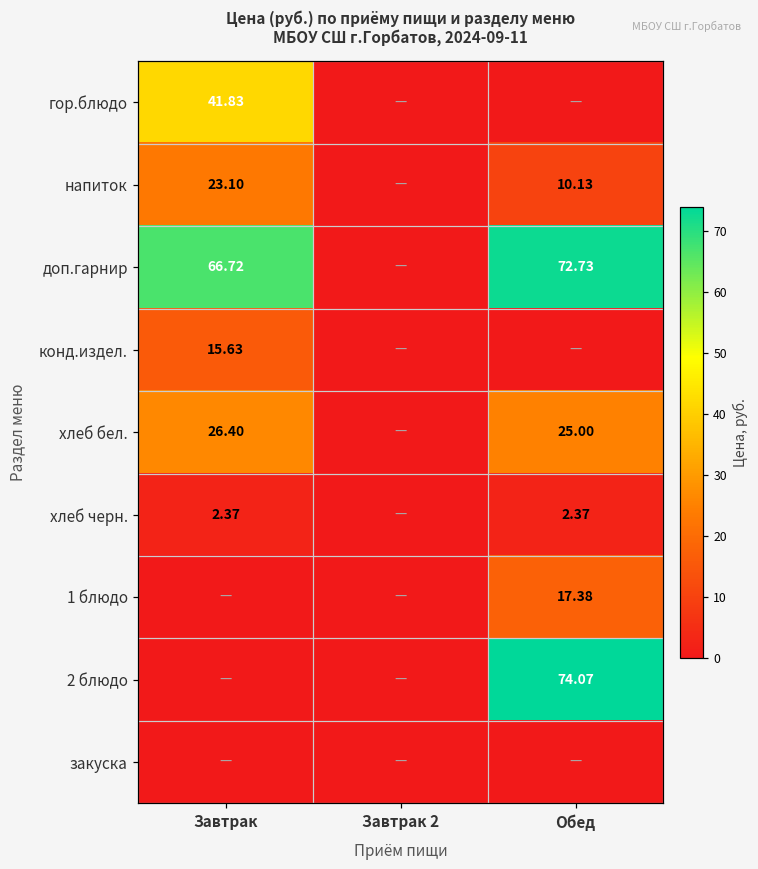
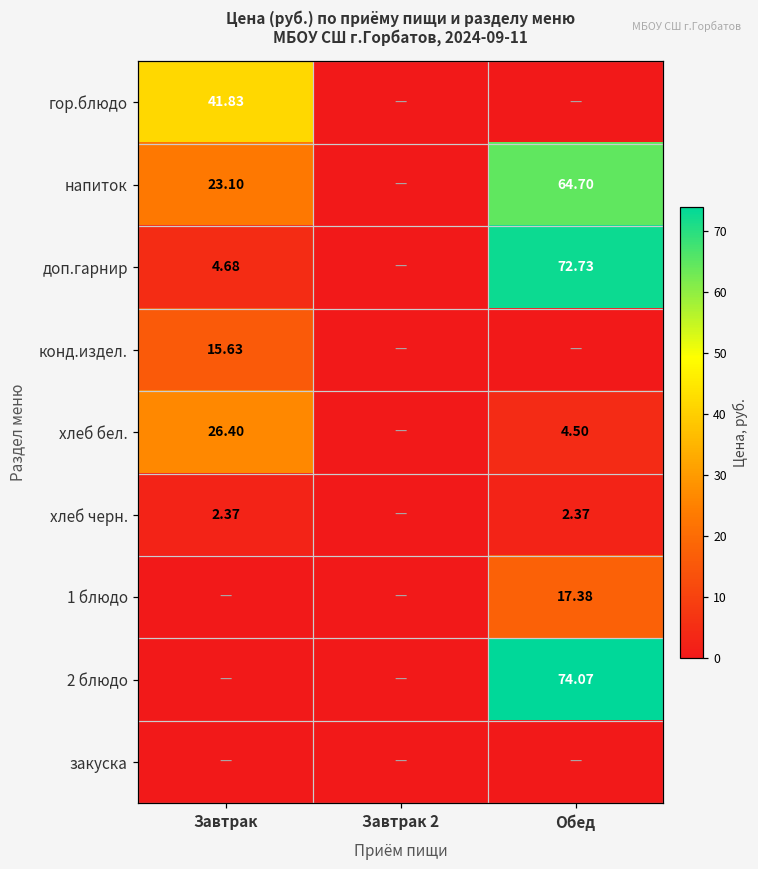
напиток, Обед: 10.13 -> 64.70
доп.гарнир, Завтрак: 66.72 -> 4.68
хлеб бел., Обед: 25.00 -> 4.50
